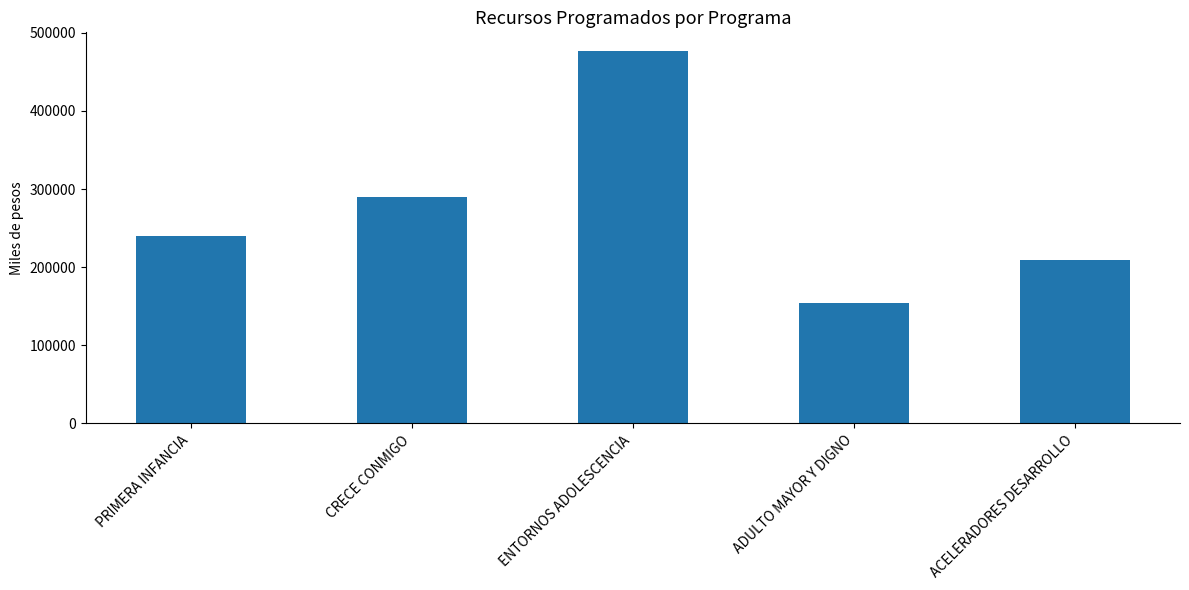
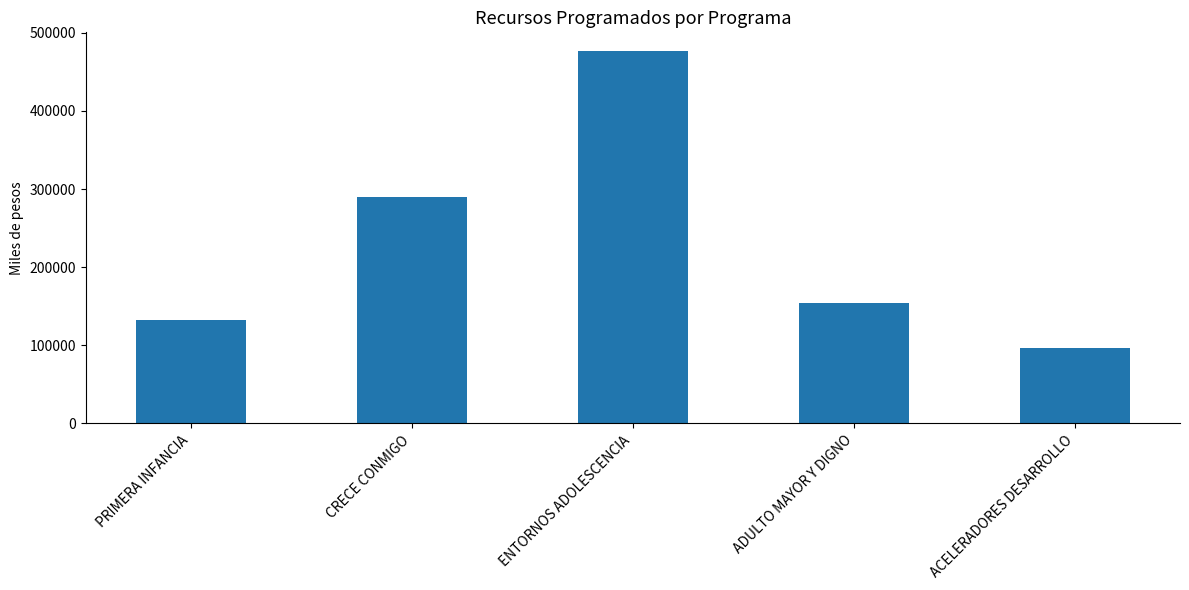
PRIMERA INFANCIA: 240000 -> 130000
ACELERADORES DESARROLLO: 210000 -> 100000
